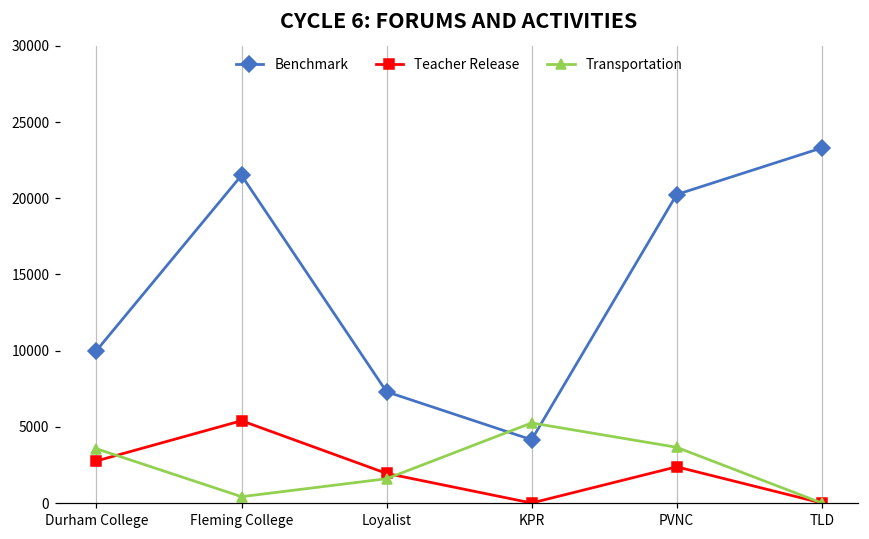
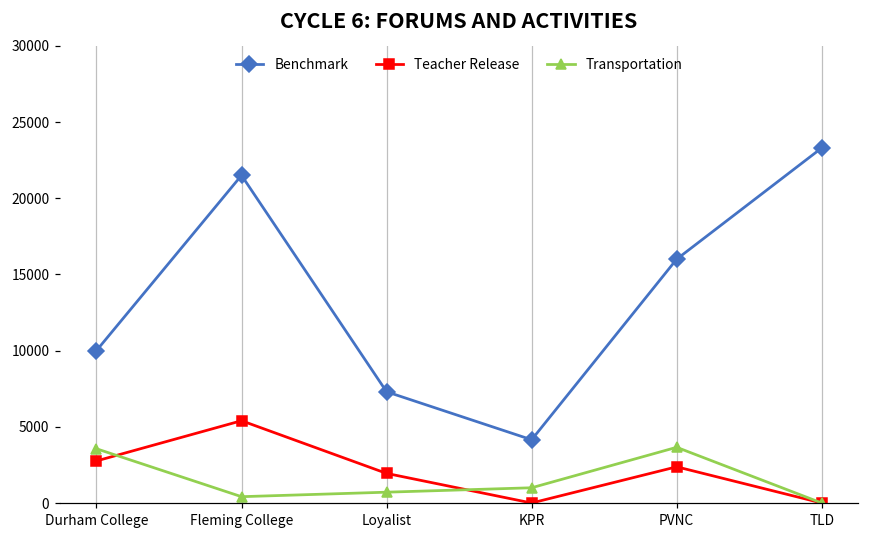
Transportation, Loyalist: 1600 -> 700
Transportation, KPR: 5300 -> 1000
Benchmark, PVNC: 20200 -> 16000
